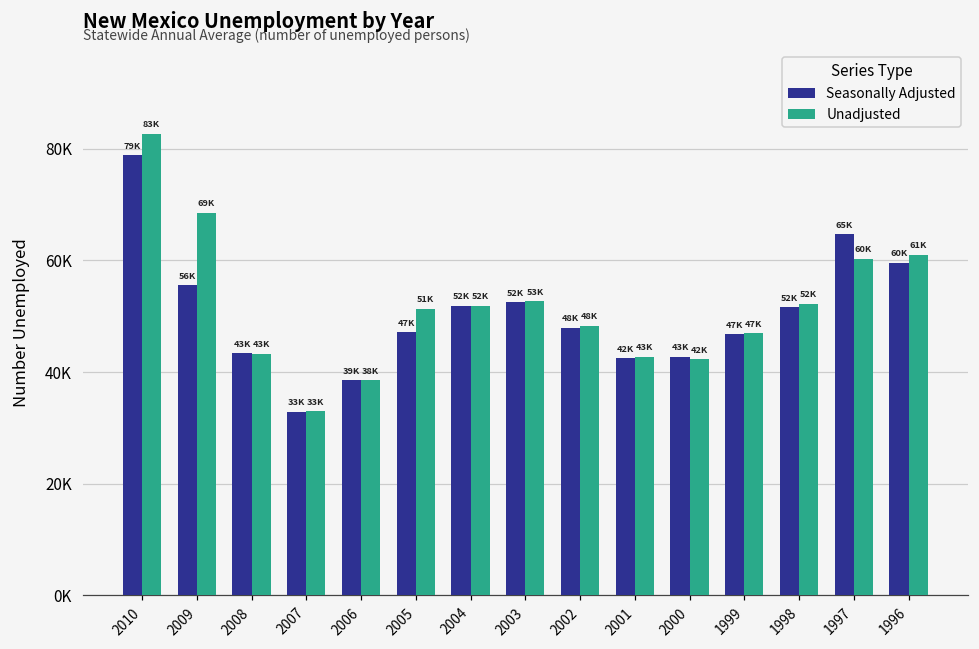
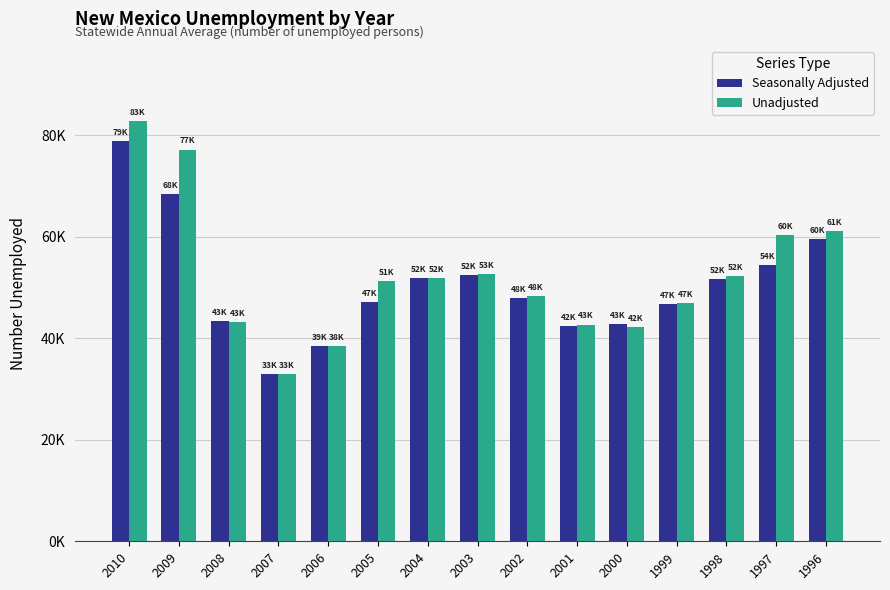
Seasonally Adjusted, 2009: 56K -> 68K
Unadjusted, 2009: 69K -> 77K
Seasonally Adjusted, 1997: 65K -> 54K
